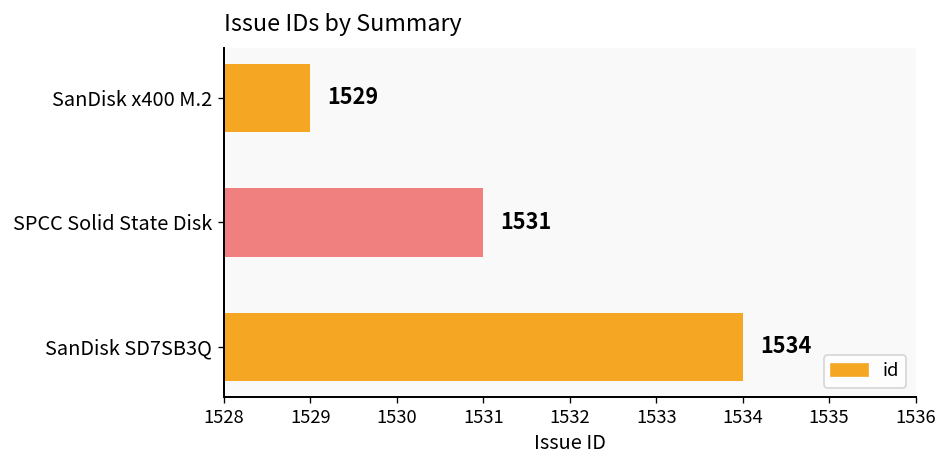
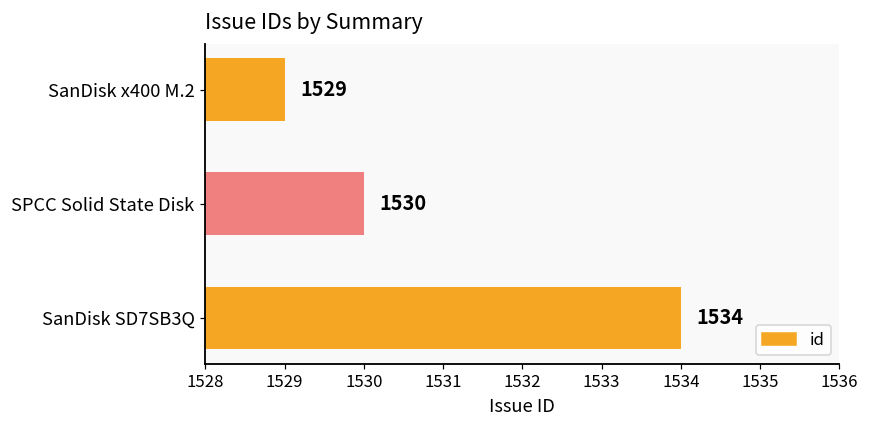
SPCC Solid State Disk: 1531 -> 1530
